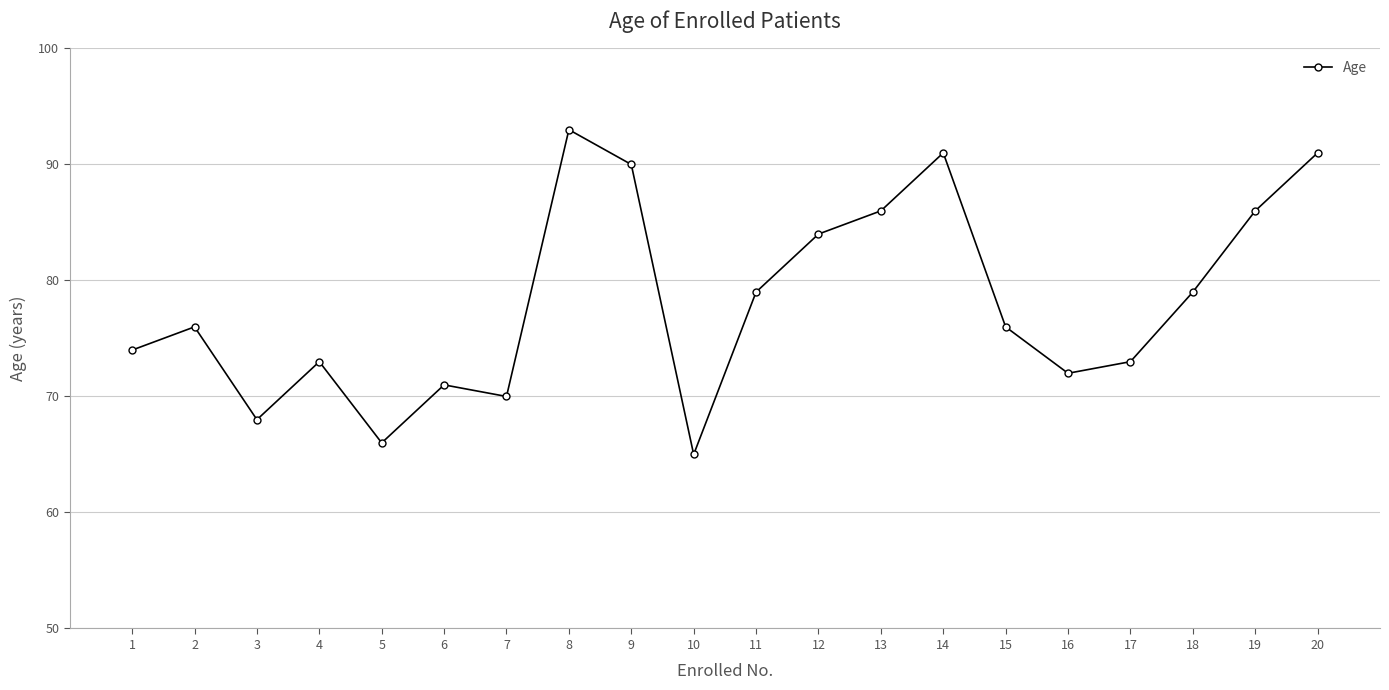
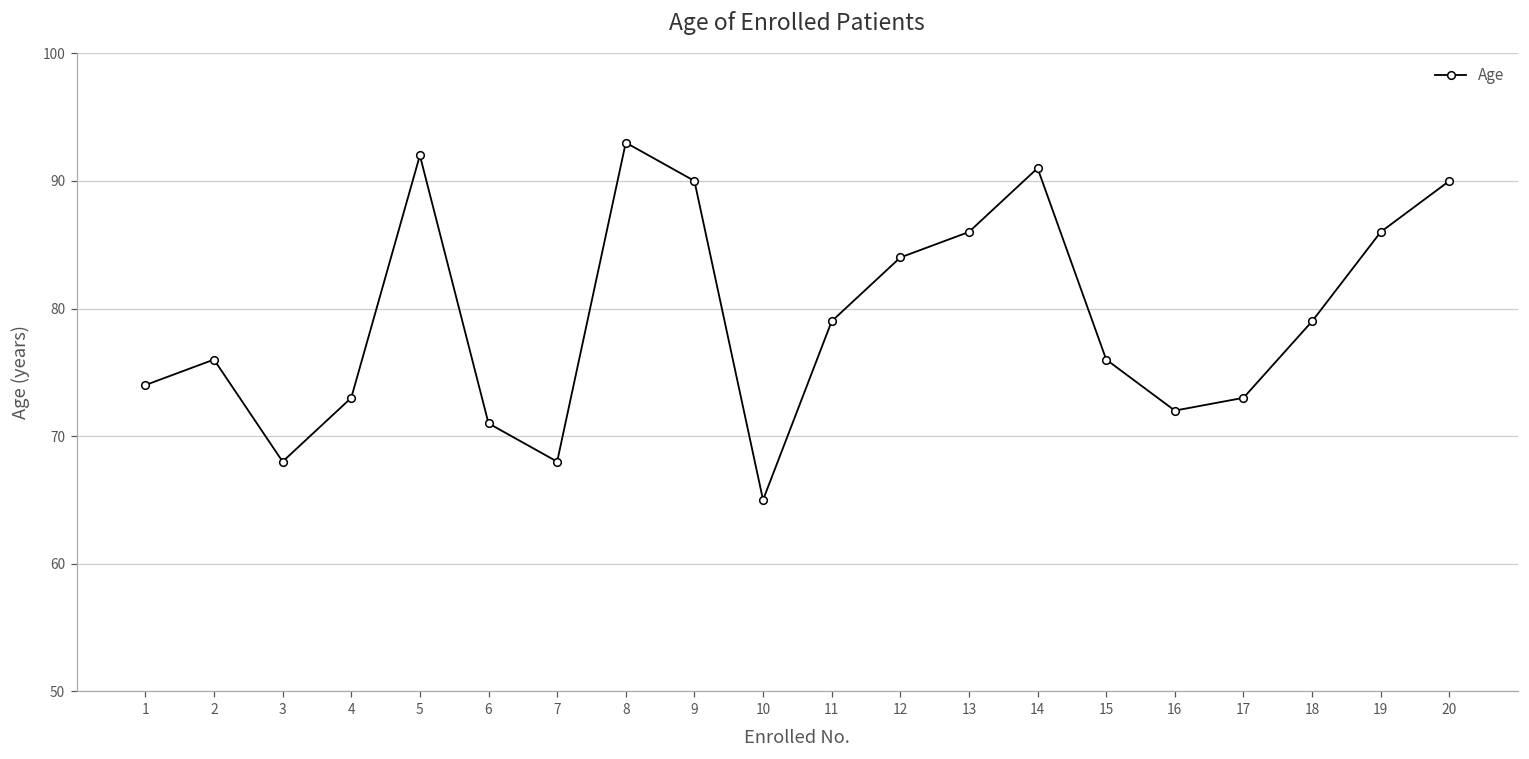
5: 66 -> 92
7: 70 -> 68
20: 91 -> 90
